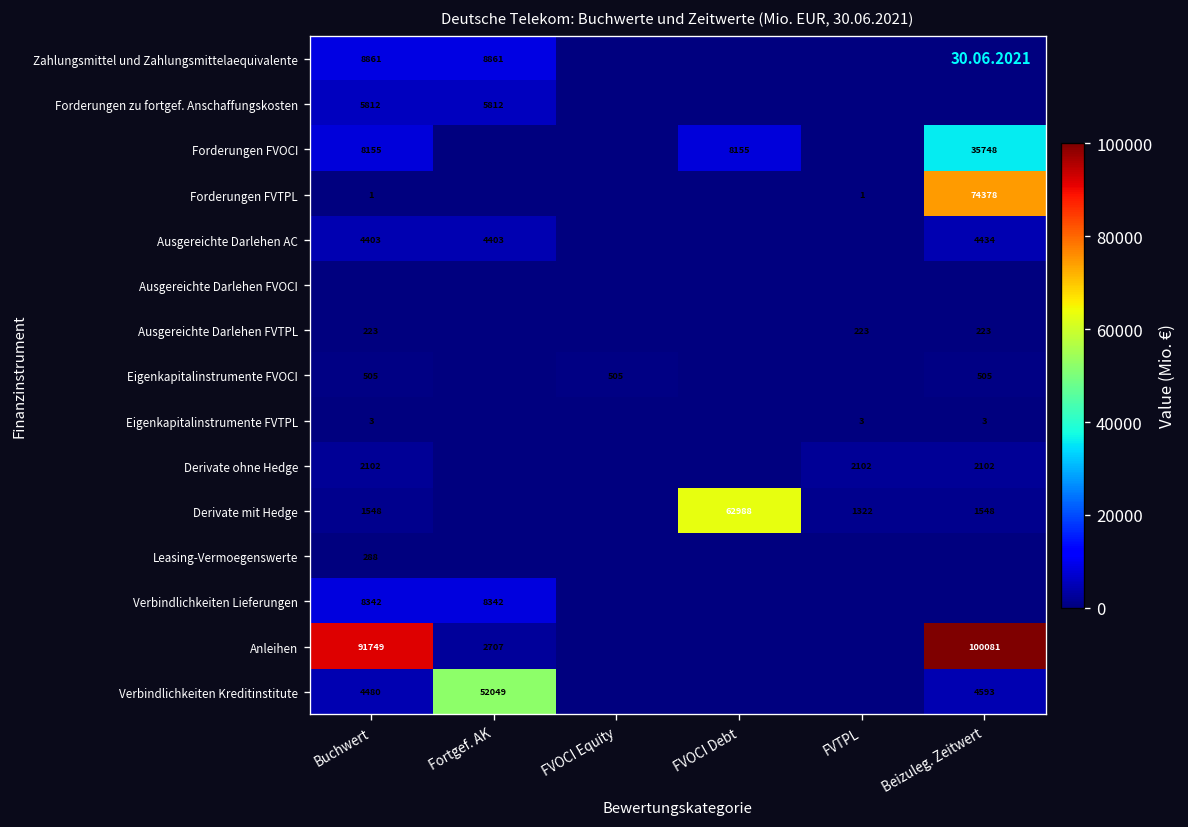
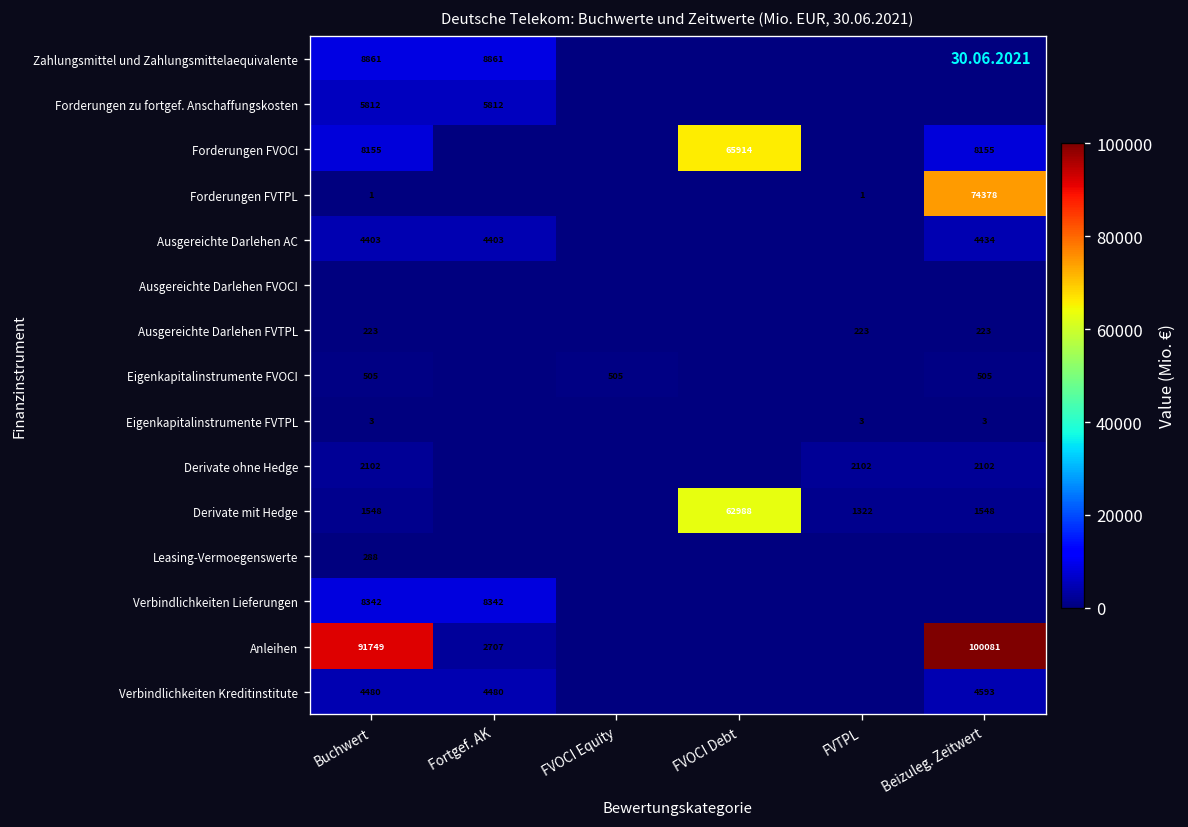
Forderungen FVOCI, FVOCI Debt: 8155 -> 65914
Forderungen FVOCI, Beizuleg. Zeitwert: 35748 -> 8155
Verbindlichkeiten Kreditinstitute, Fortgef. AK: 52049 -> 4480
